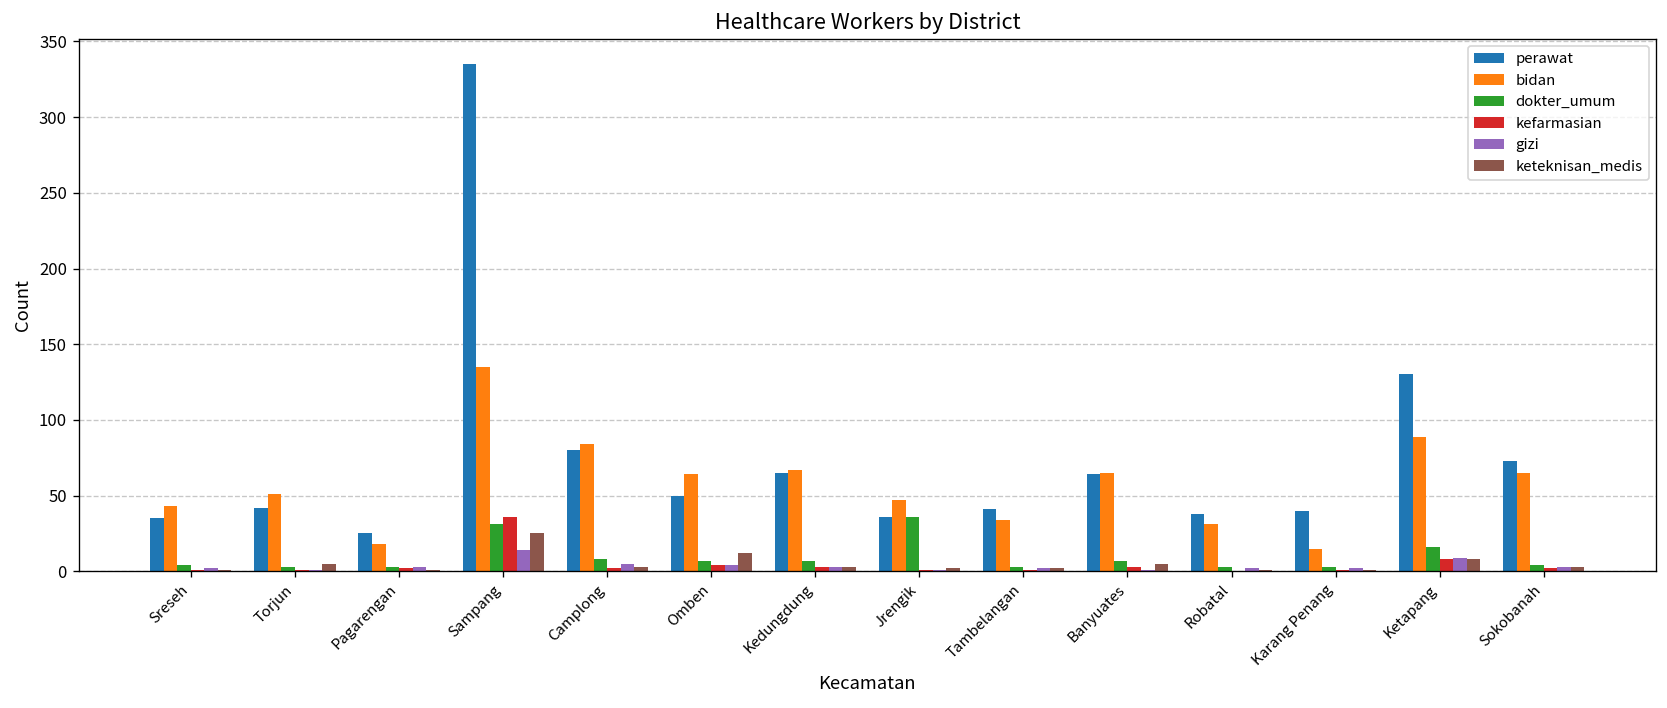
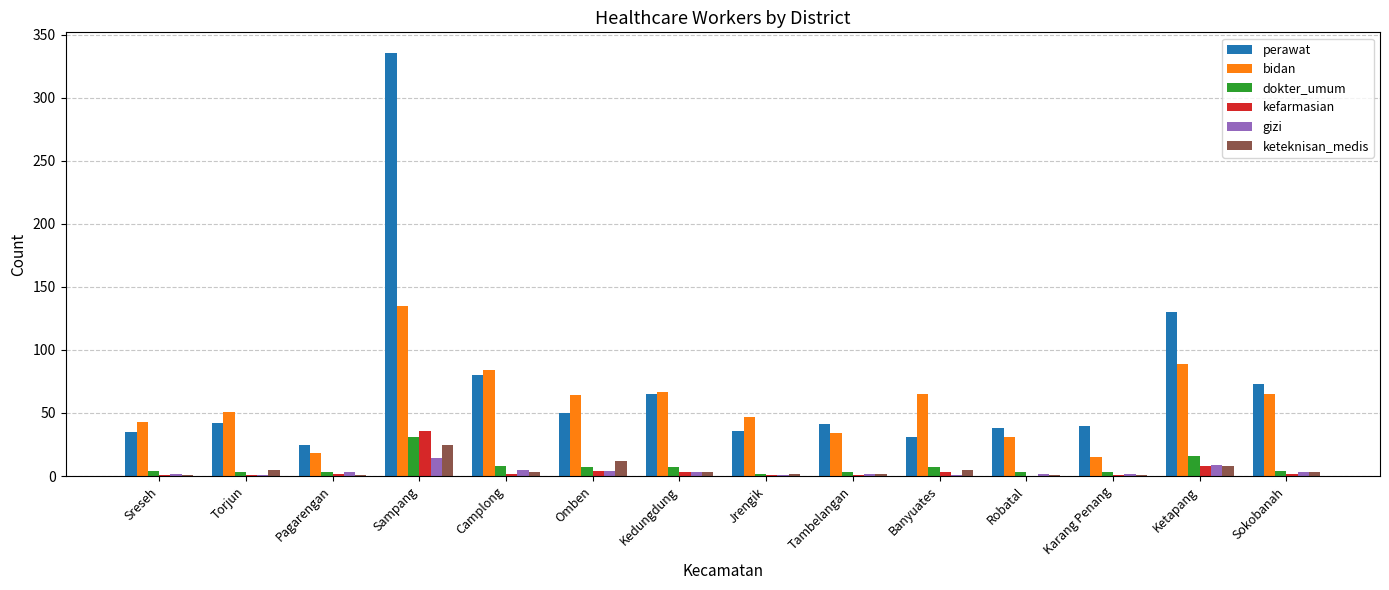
dokter_umum, Jrengik: 36 -> 2
perawat, Banyuates: 64 -> 31
